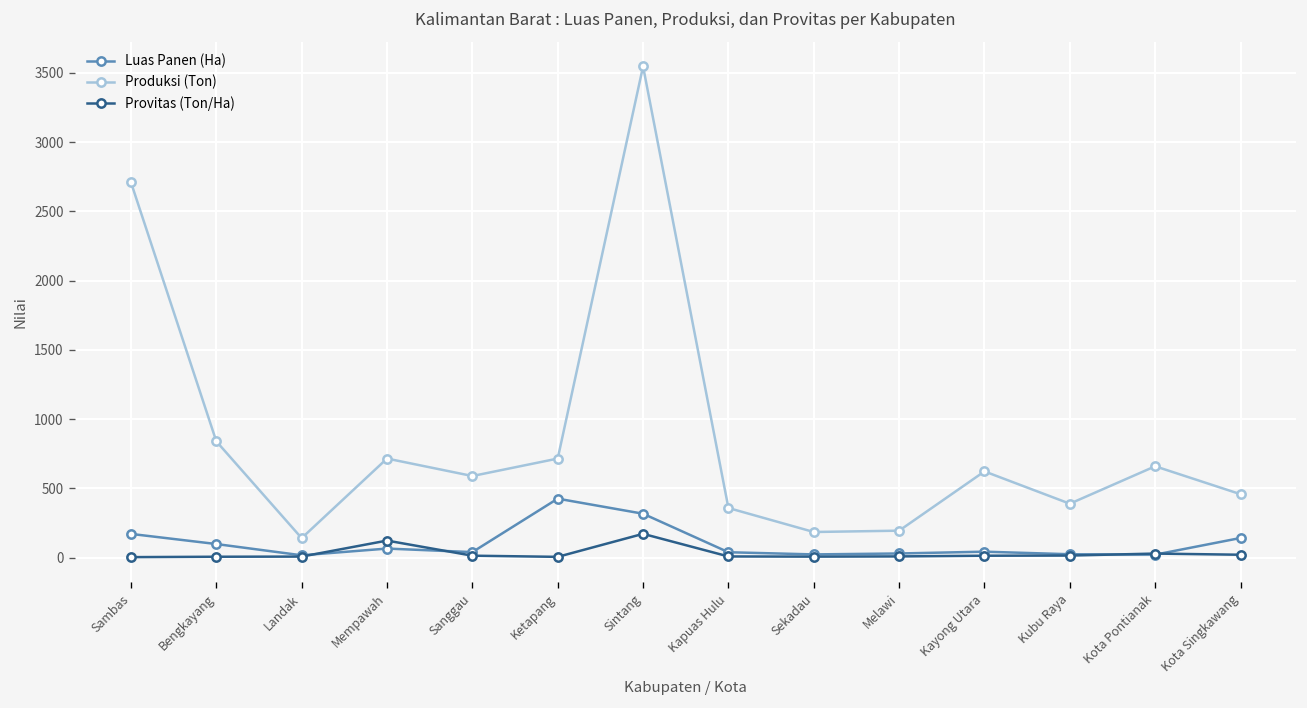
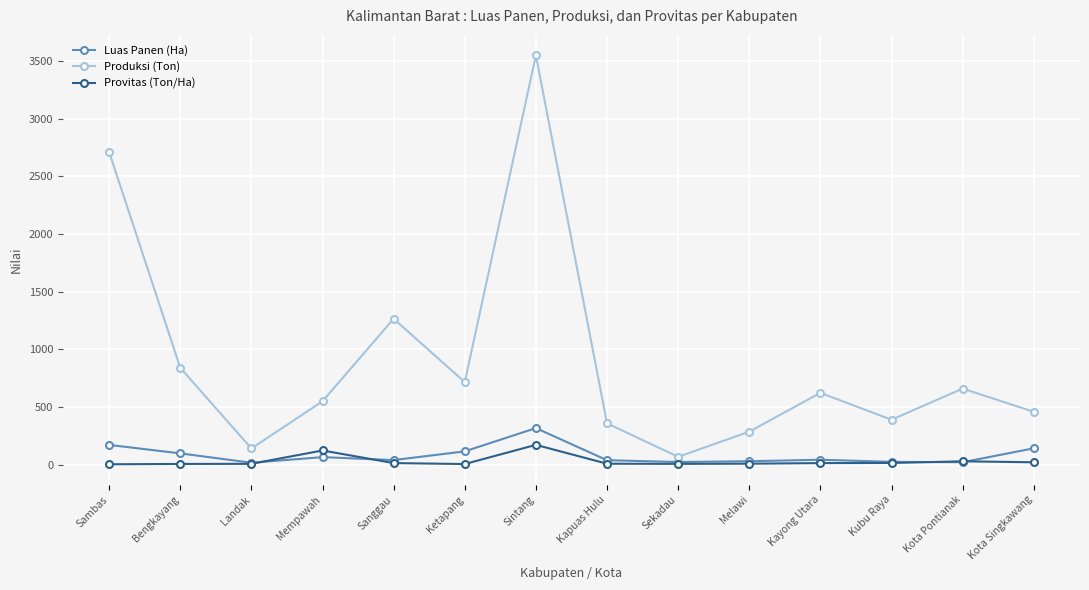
Produksi (Ton), Mempawah: 720 -> 550
Produksi (Ton), Sanggau: 590 -> 1270
Luas Panen (Ha), Ketapang: 430 -> 120
Produksi (Ton), Sekadau: 190 -> 70
Produksi (Ton), Melawi: 200 -> 290
